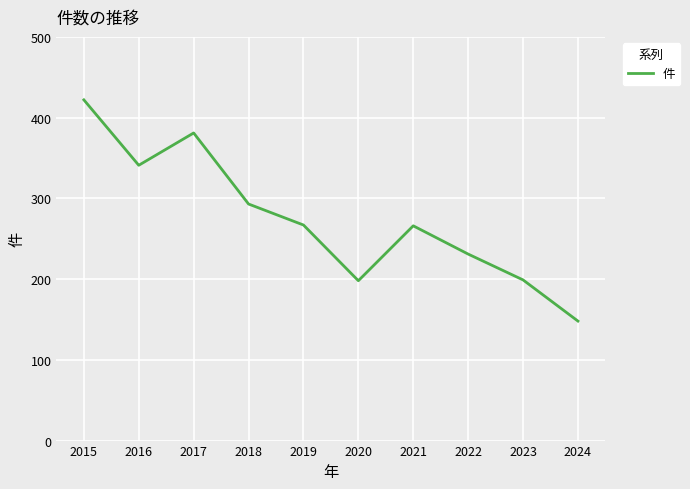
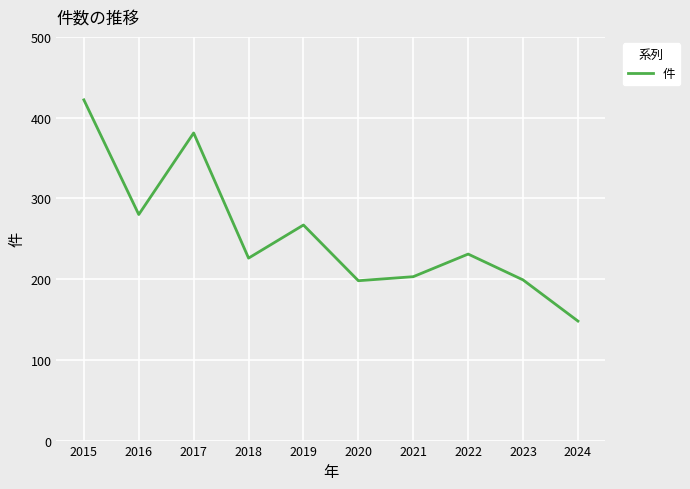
2016: 340 -> 280
2018: 290 -> 230
2021: 270 -> 200
